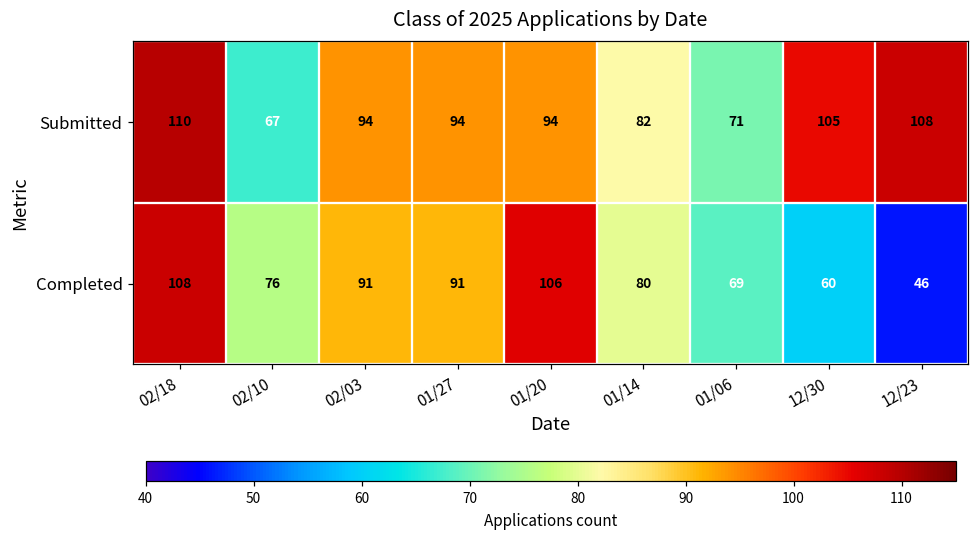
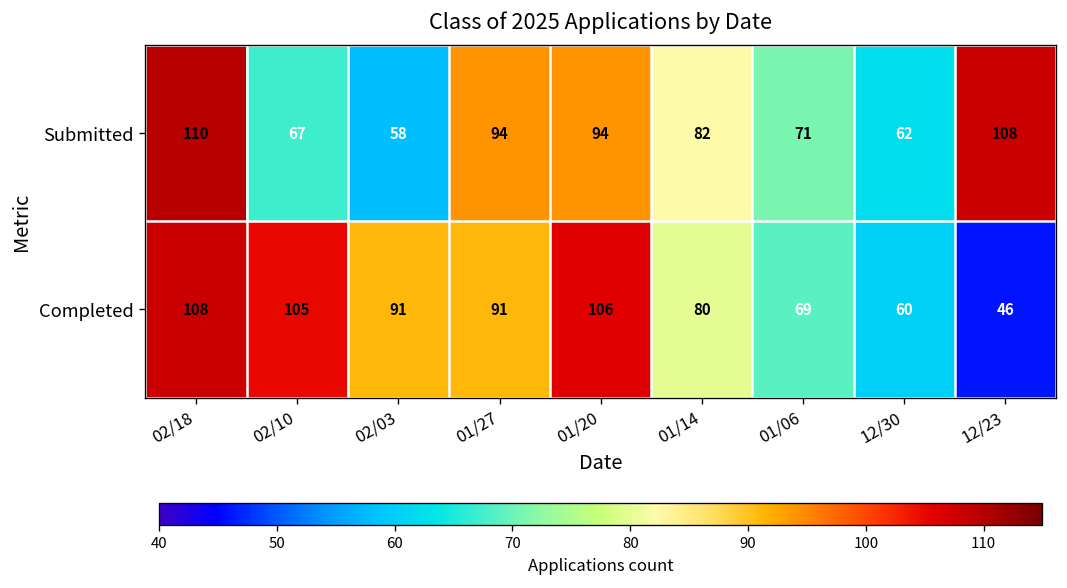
Submitted, 02/03: 94 -> 58
Submitted, 12/30: 105 -> 62
Completed, 02/10: 76 -> 105
